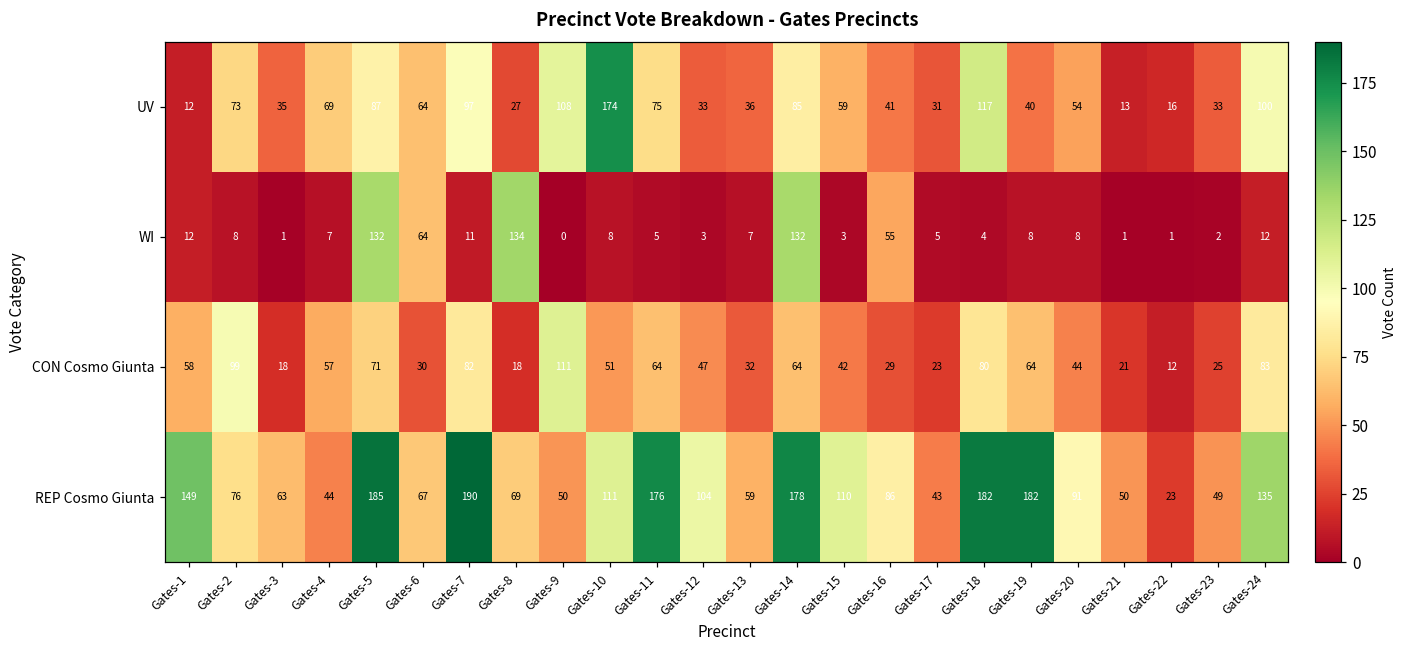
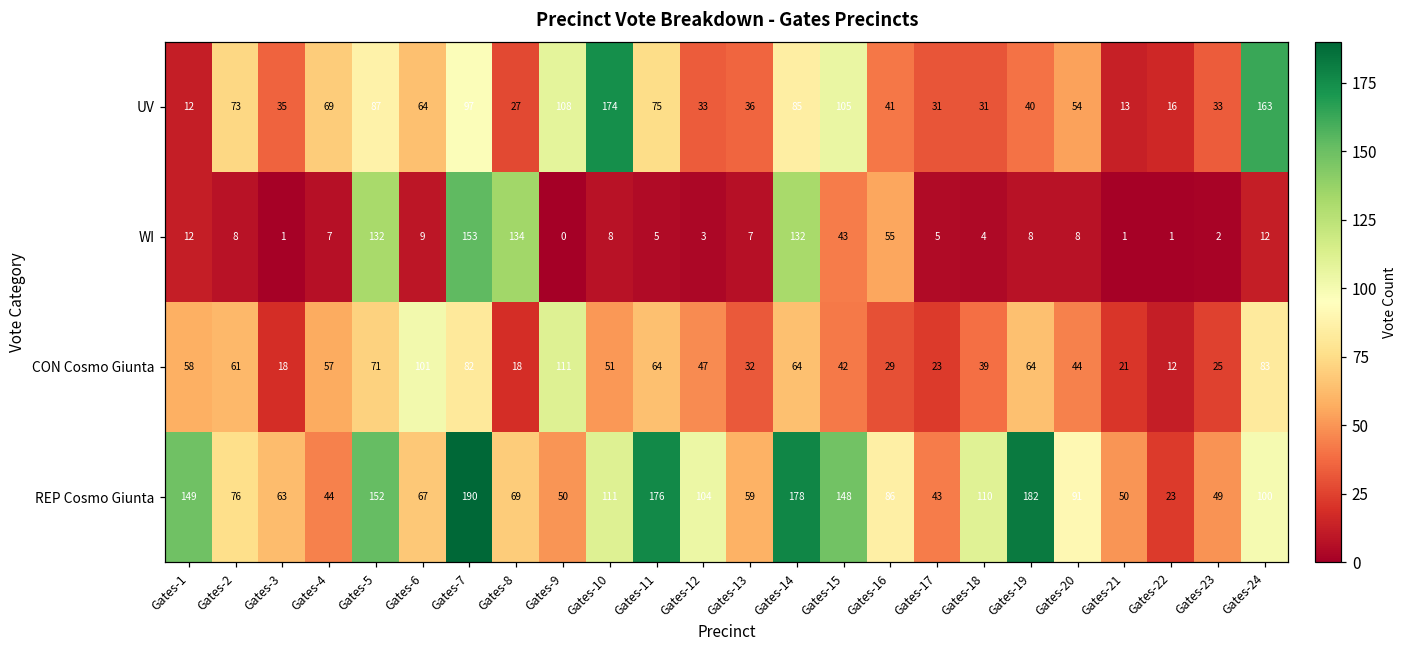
UV, Gates-15: 59 -> 105
UV, Gates-18: 117 -> 31
UV, Gates-24: 100 -> 163
WI, Gates-6: 64 -> 9
WI, Gates-7: 11 -> 153
WI, Gates-15: 3 -> 43
CON Cosmo Giunta, Gates-2: 99 -> 61
CON Cosmo Giunta, Gates-6: 30 -> 101
CON Cosmo Giunta, Gates-18: 80 -> 39
REP Cosmo Giunta, Gates-5: 185 -> 152
REP Cosmo Giunta, Gates-15: 110 -> 148
REP Cosmo Giunta, Gates-18: 182 -> 110
REP Cosmo Giunta, Gates-24: 135 -> 100
